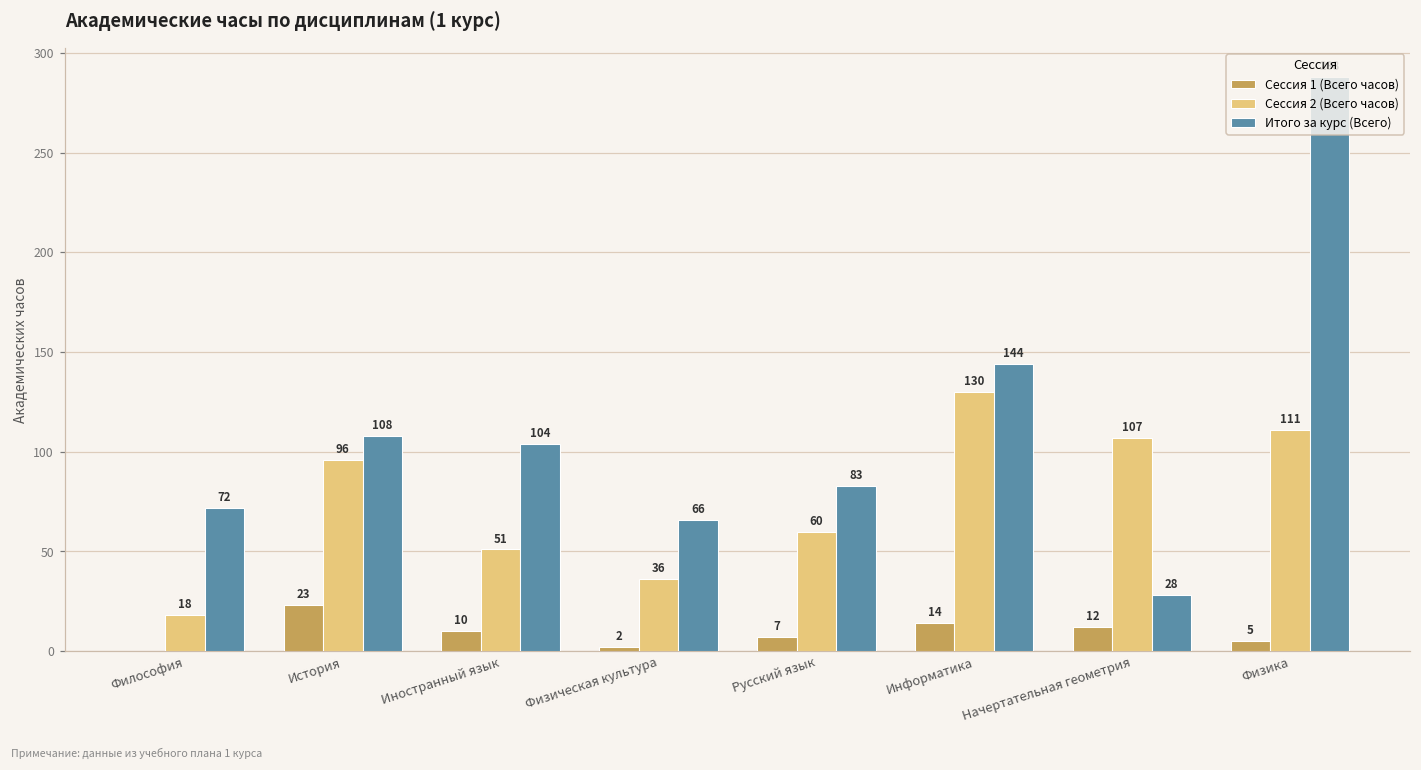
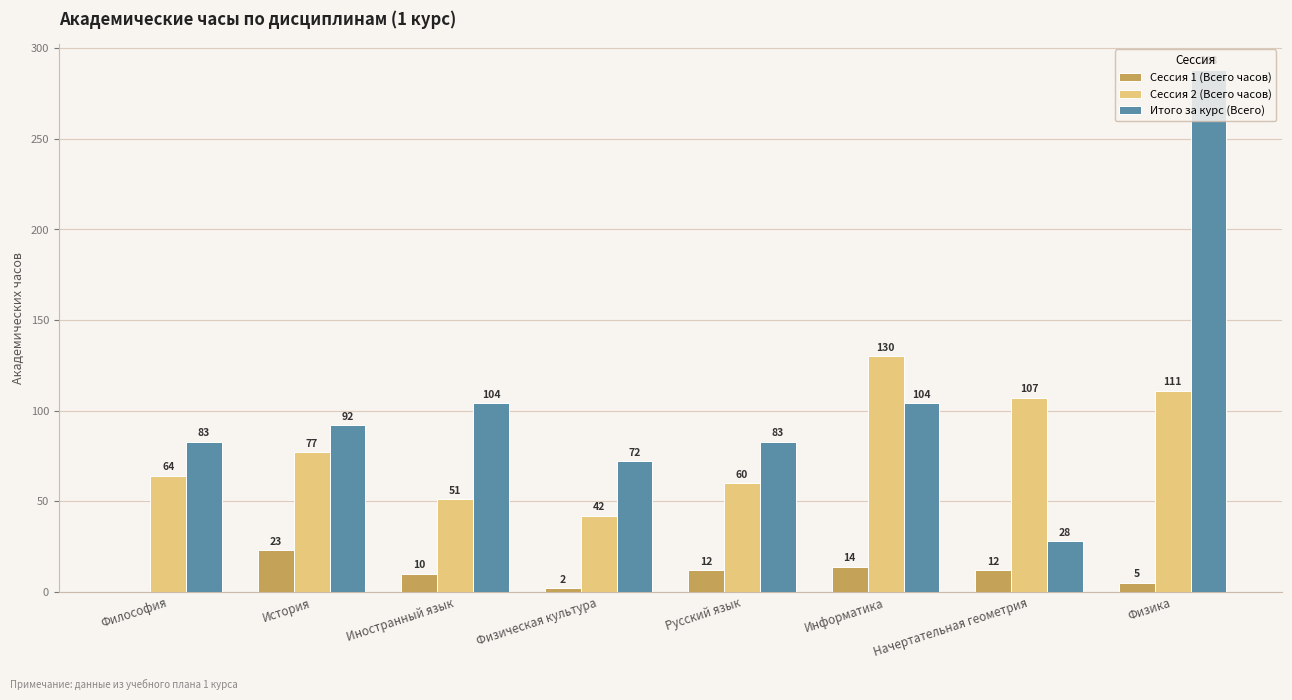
Сессия 2 (Всего часов), Философия: 18 -> 64
Итого за курс (Всего), Философия: 72 -> 83
Сессия 2 (Всего часов), История: 96 -> 77
Итого за курс (Всего), История: 108 -> 92
Сессия 2 (Всего часов), Физическая культура: 36 -> 42
Итого за курс (Всего), Физическая культура: 66 -> 72
Сессия 1 (Всего часов), Русский язык: 7 -> 12
Итого за курс (Всего), Информатика: 144 -> 104
